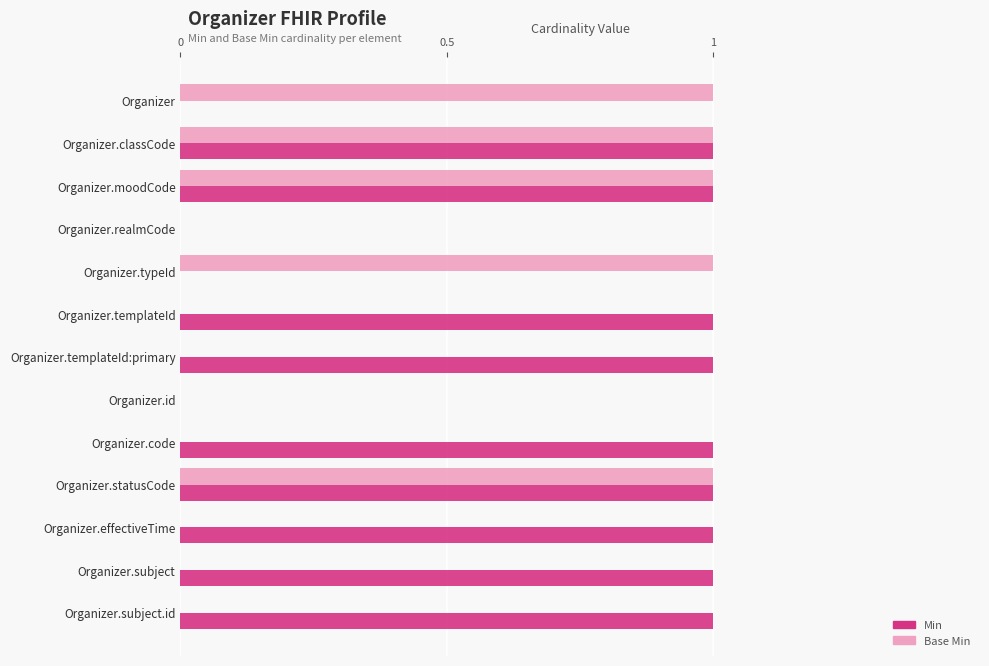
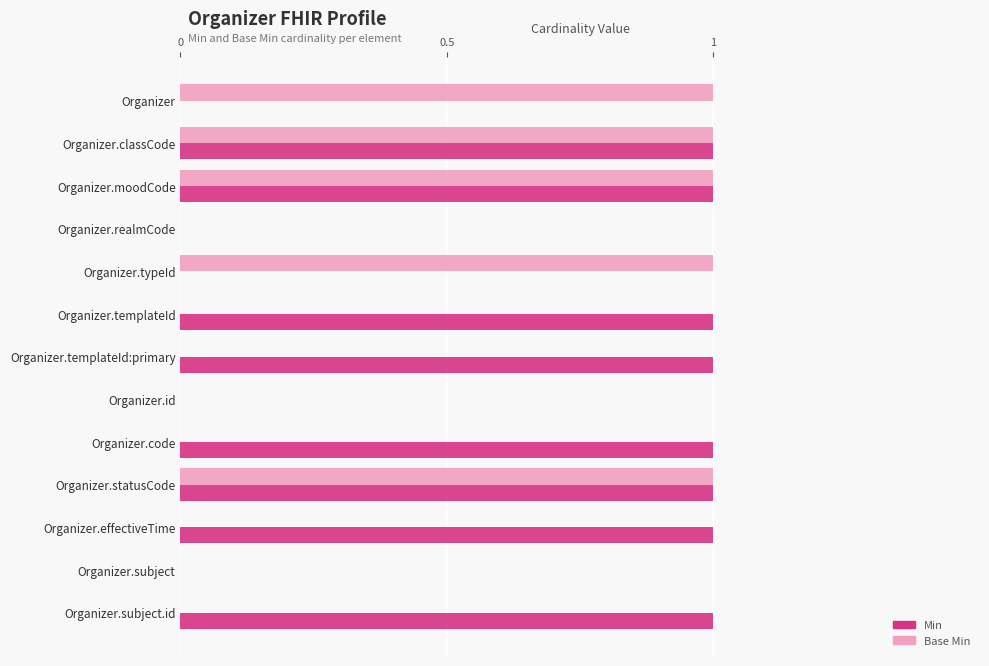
Min, Organizer.subject: 1 -> 0
